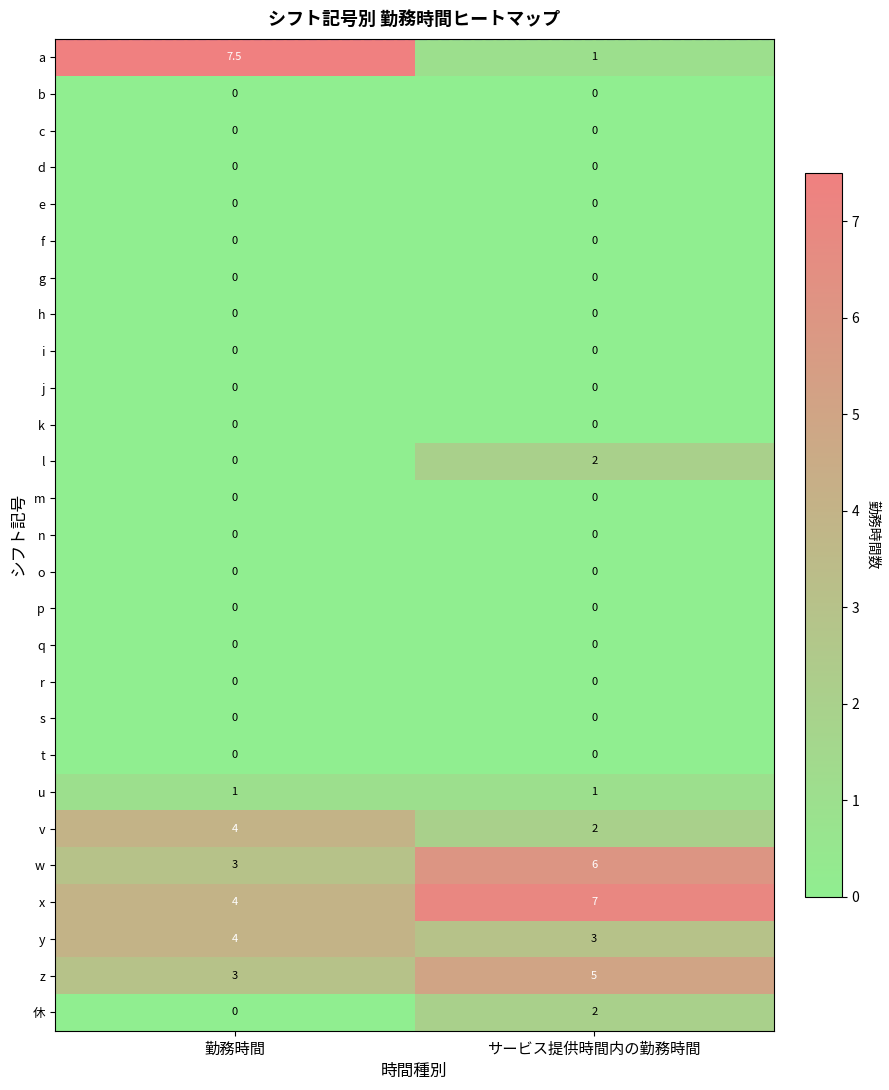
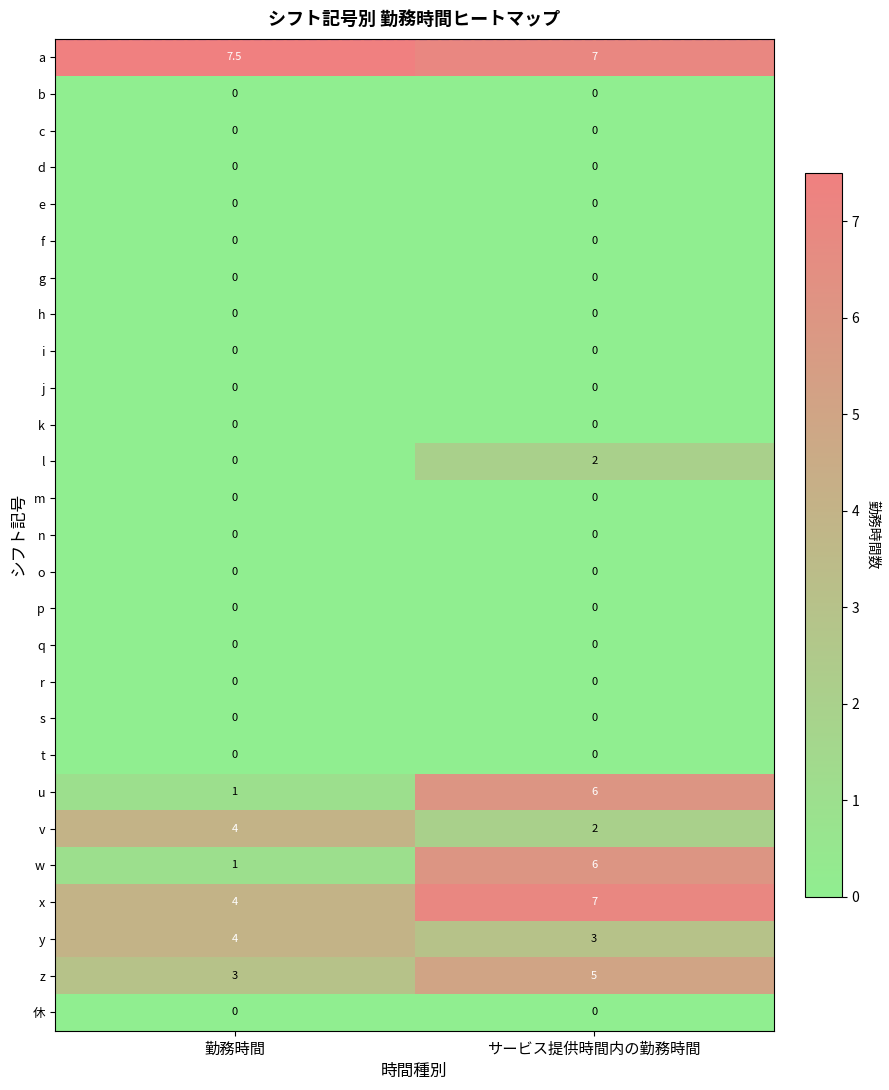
a, サービス提供時間内の勤務時間: 1 -> 7
u, サービス提供時間内の勤務時間: 1 -> 6
w, 勤務時間: 3 -> 1
休, サービス提供時間内の勤務時間: 2 -> 0
